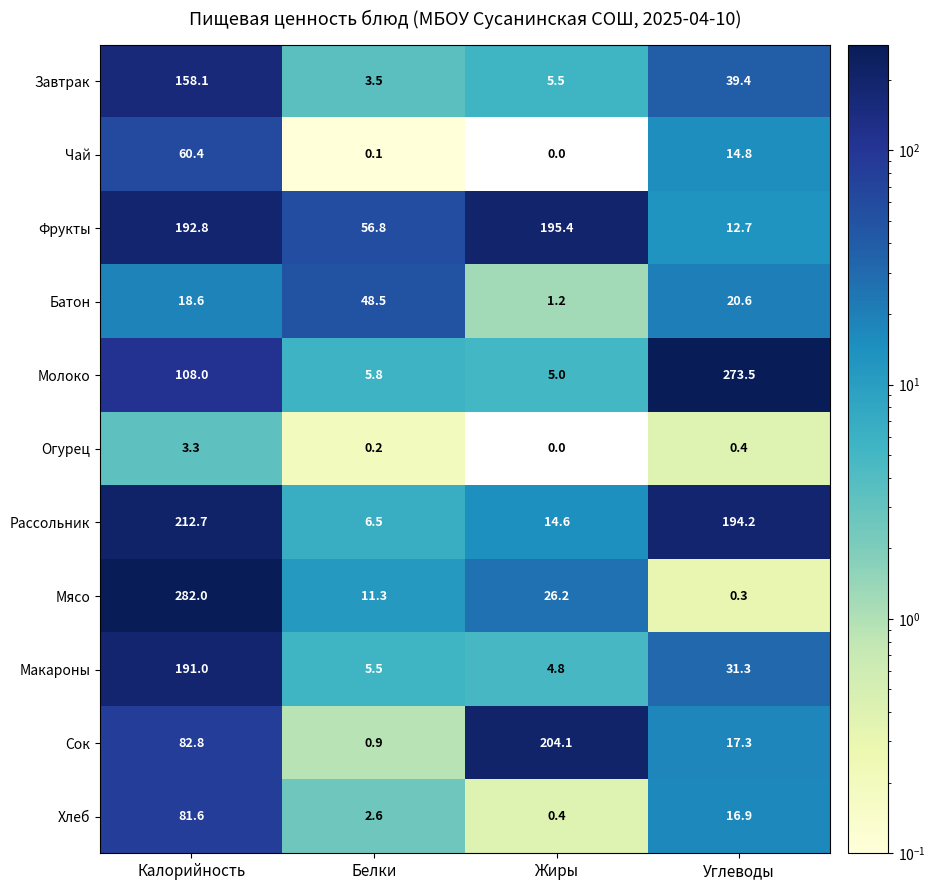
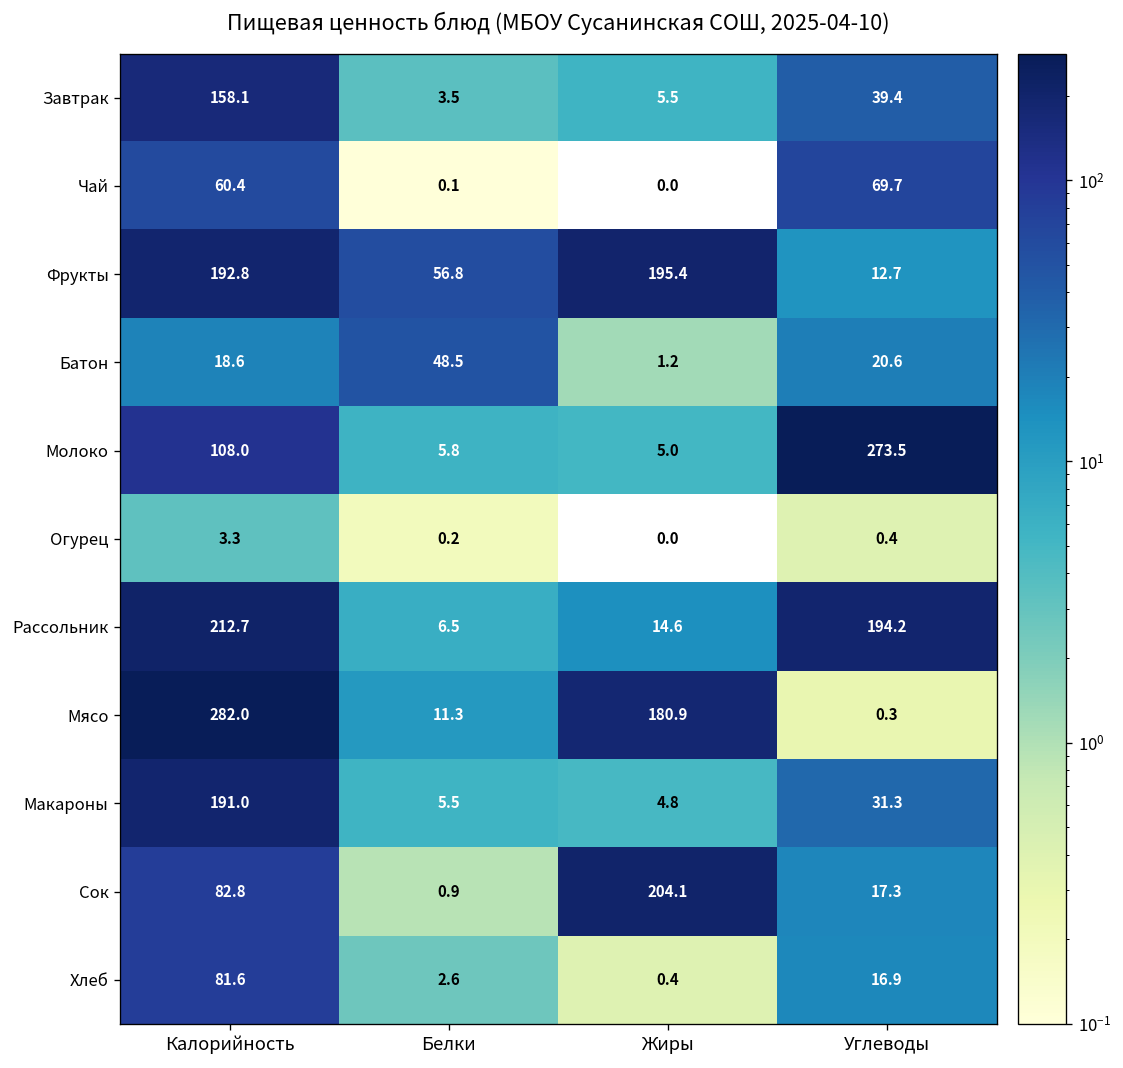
Чай, Углеводы: 14.8 -> 69.7
Мясо, Жиры: 26.2 -> 180.9
